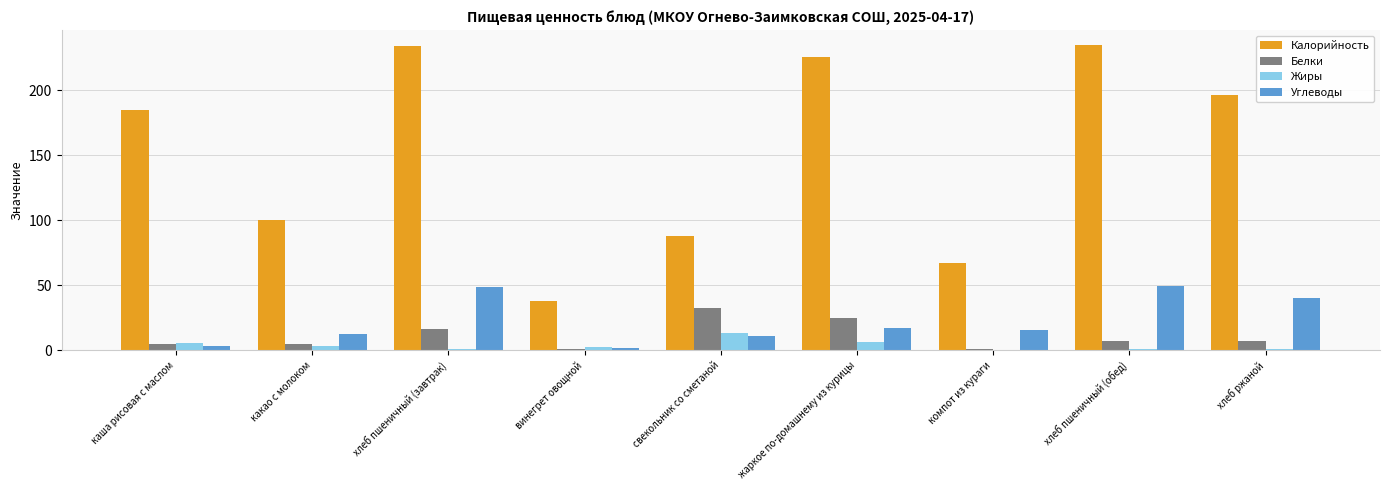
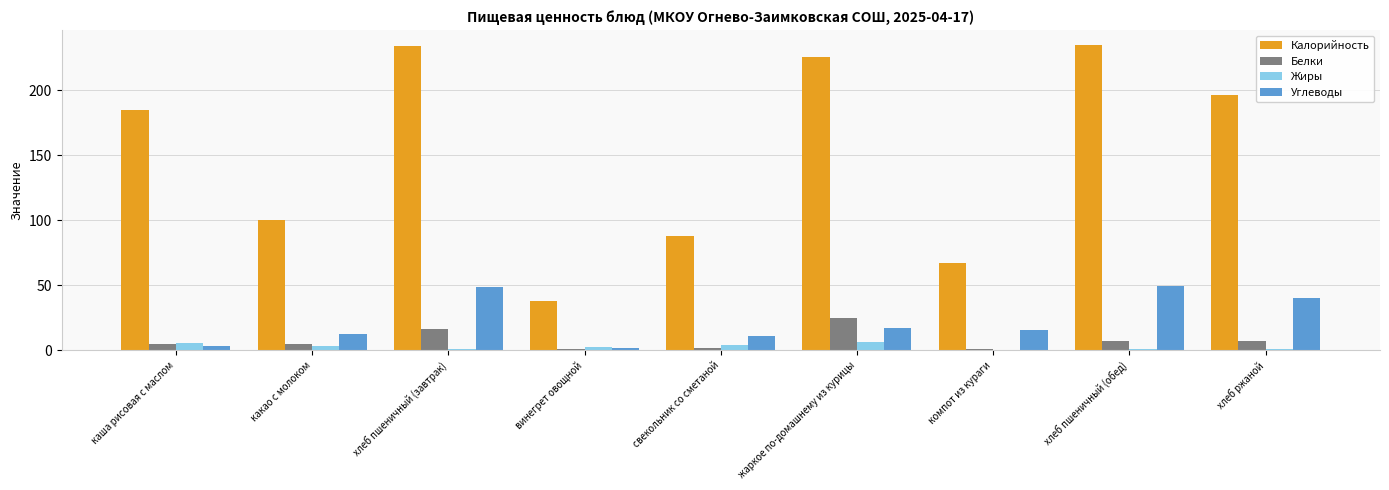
Белки, свекольник со сметаной: 32 -> 2
Жиры, свекольник со сметаной: 13 -> 4
